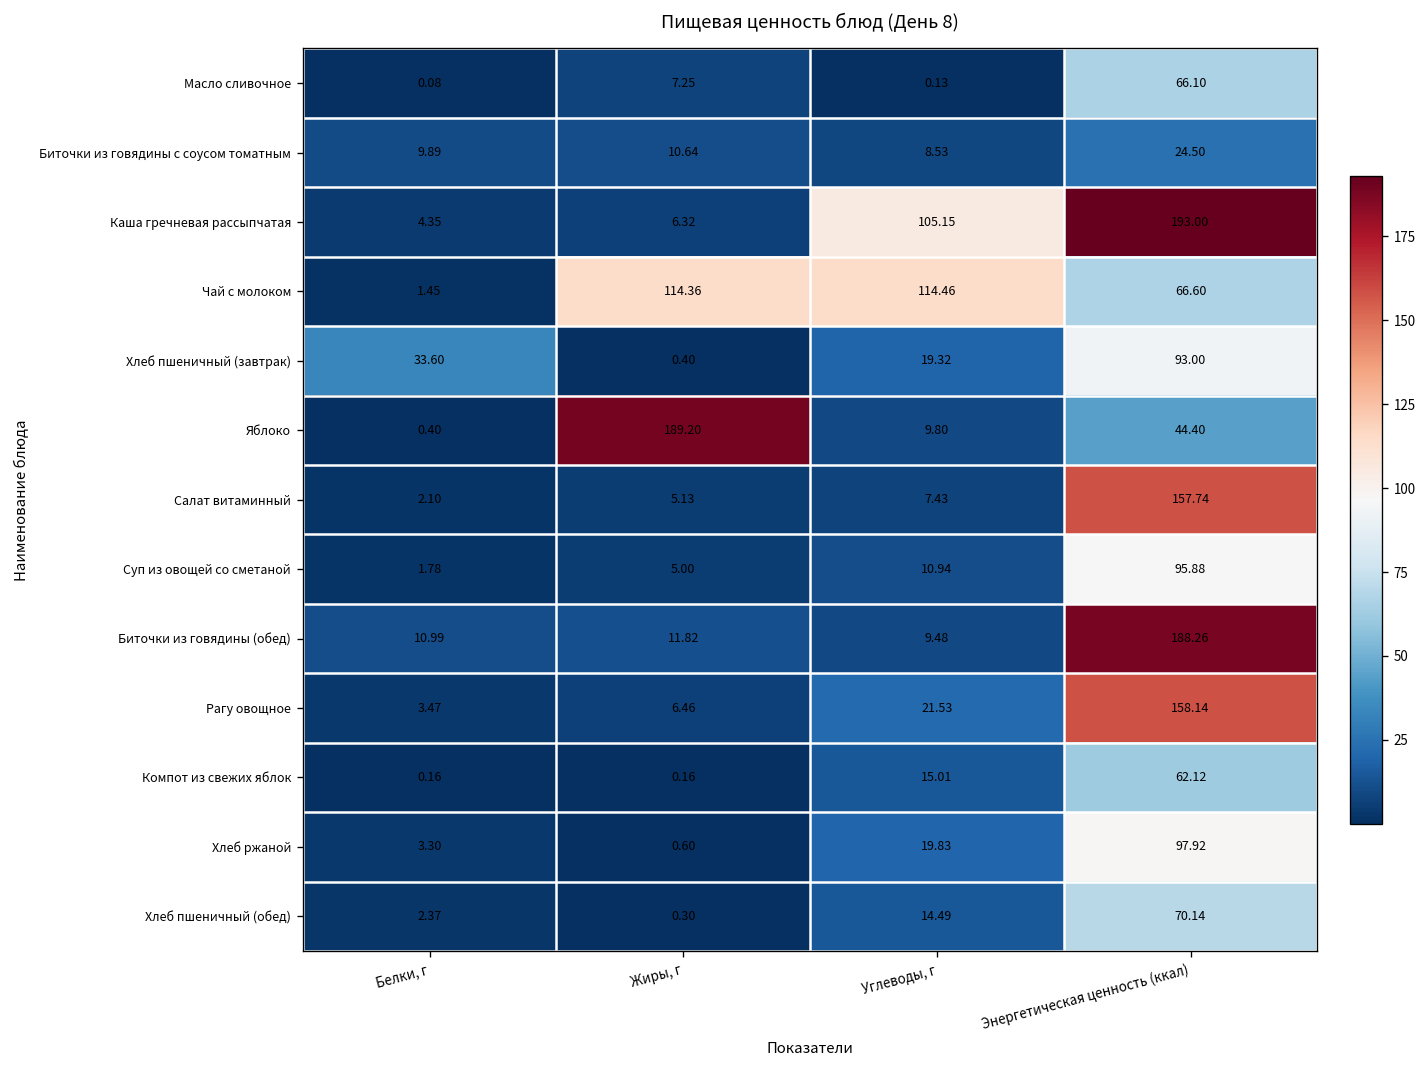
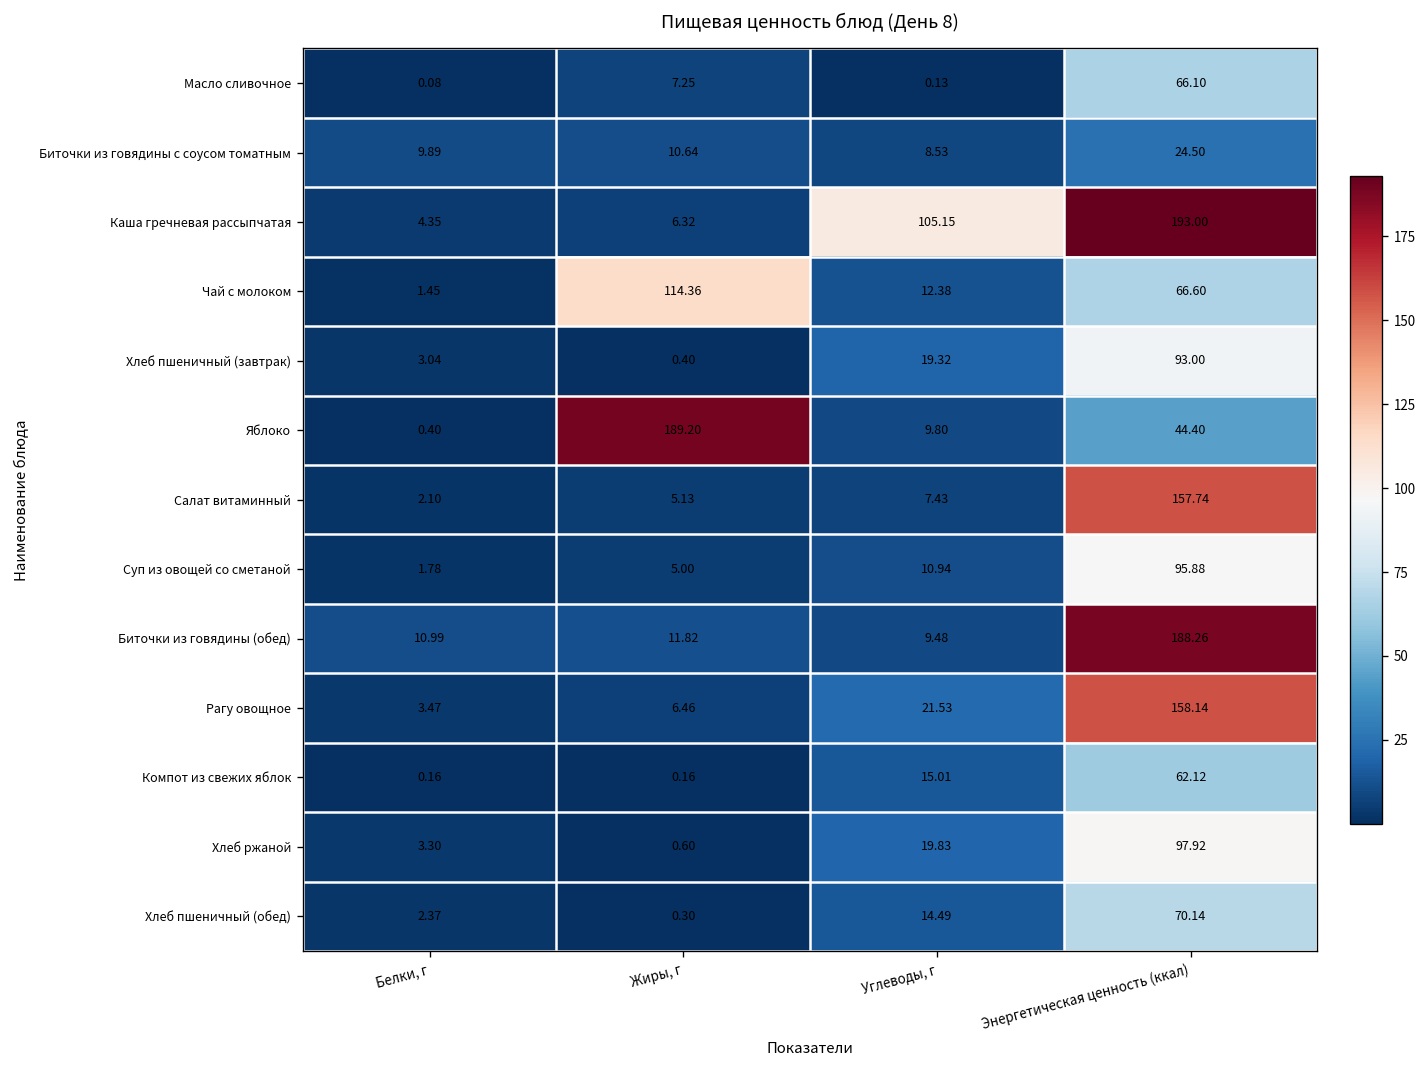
Чай с молоком, Углеводы, г: 114.46 -> 12.38
Хлеб пшеничный (завтрак), Белки, г: 33.60 -> 3.04
